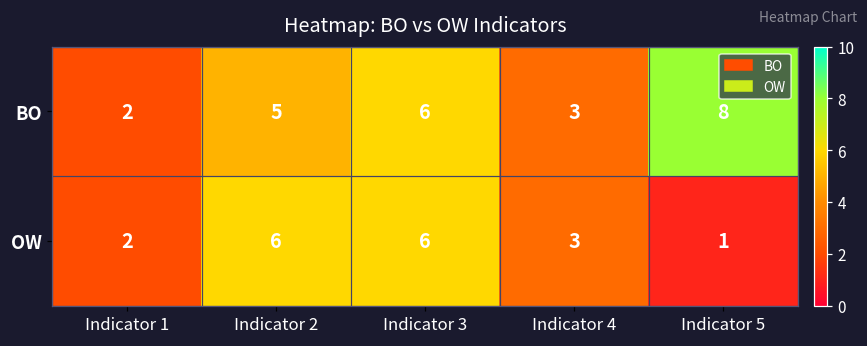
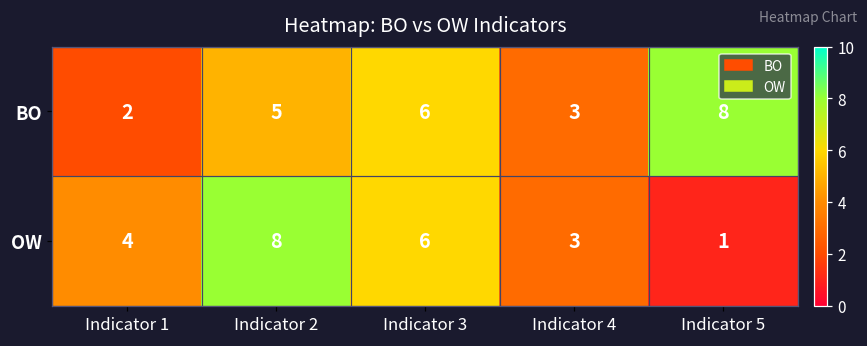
OW, Indicator 1: 2 -> 4
OW, Indicator 2: 6 -> 8
